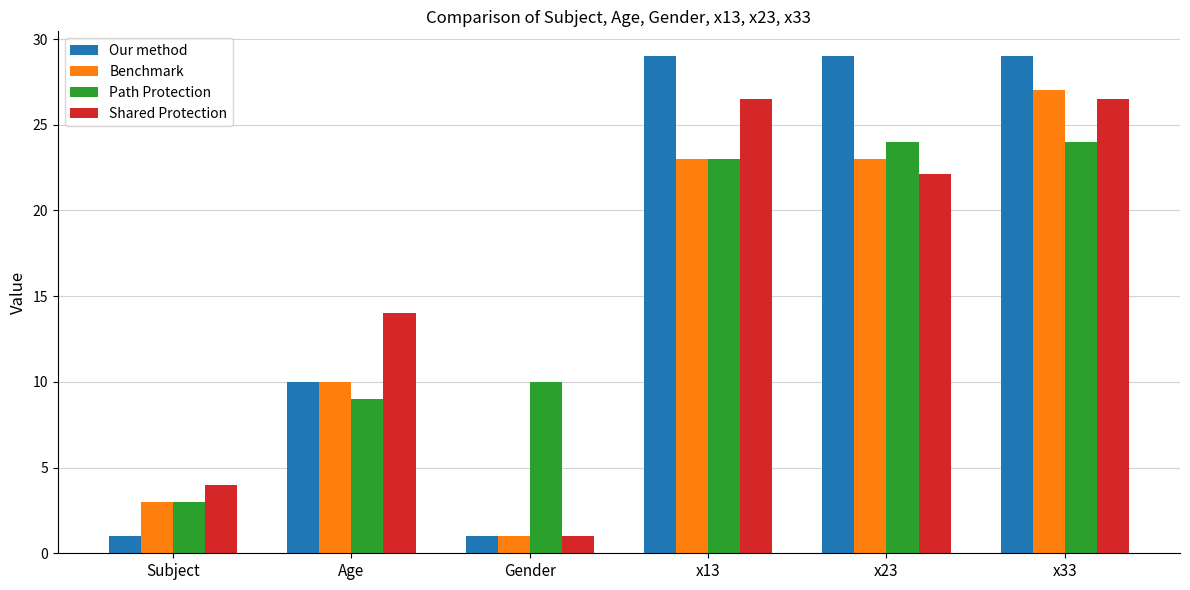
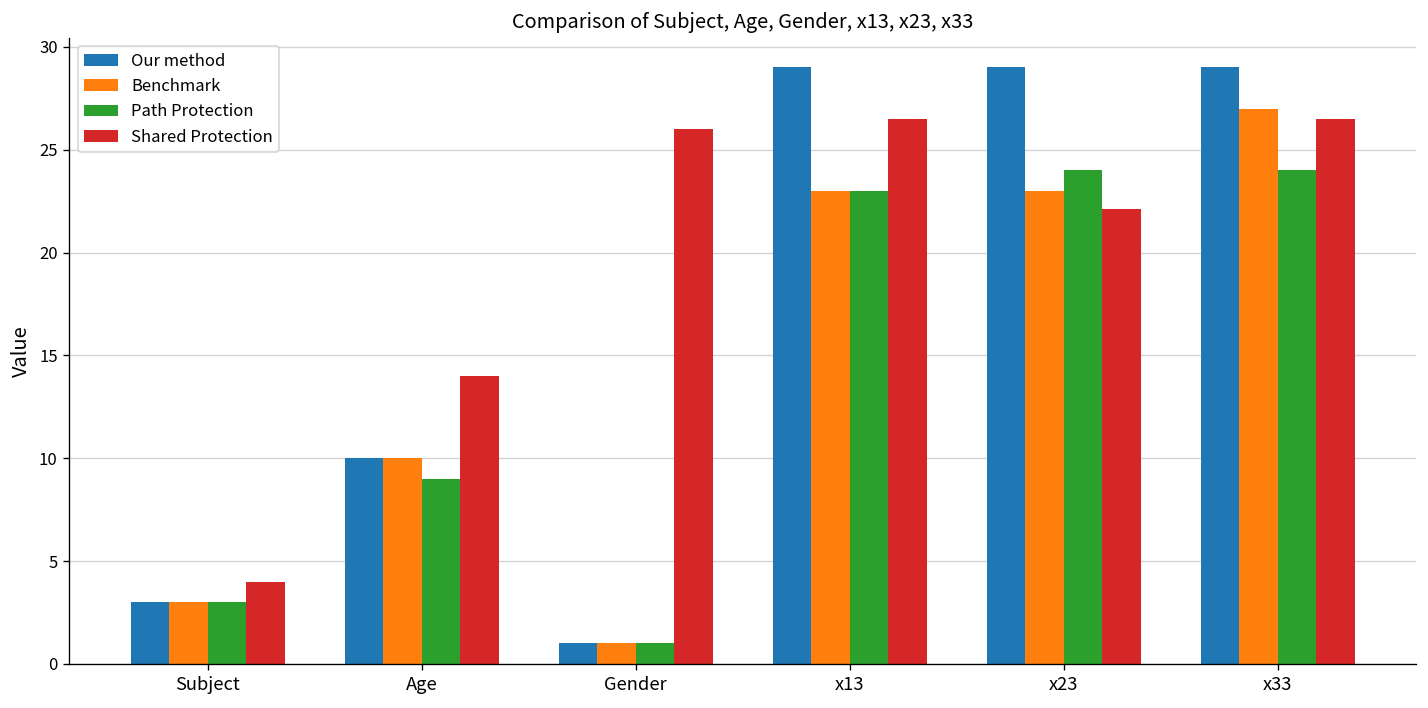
Our method, Subject: 1 -> 3
Path Protection, Gender: 10 -> 1
Shared Protection, Gender: 1 -> 26
